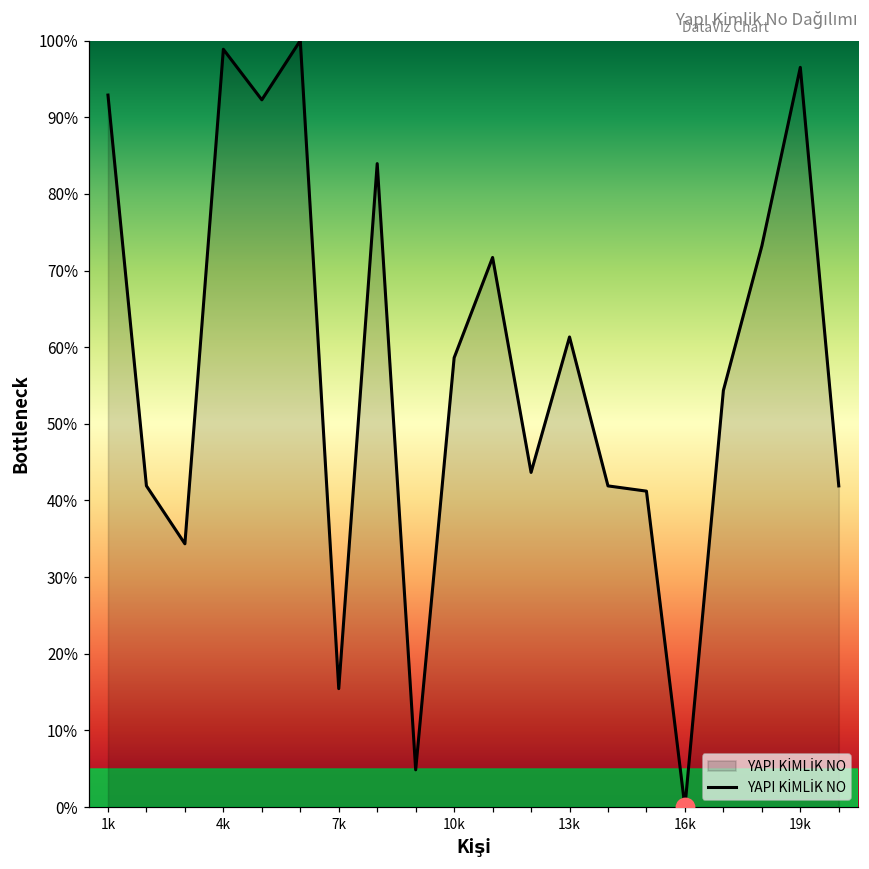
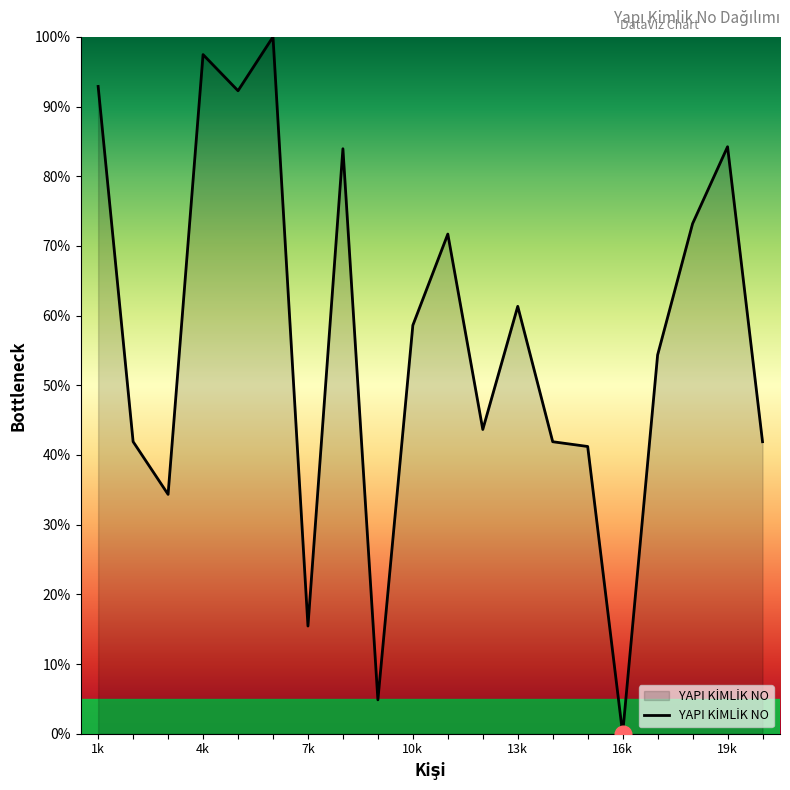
YAPI KİMLİK NO, 4k: 99% -> 97%
YAPI KİMLİK NO, 19k: 97% -> 84%
